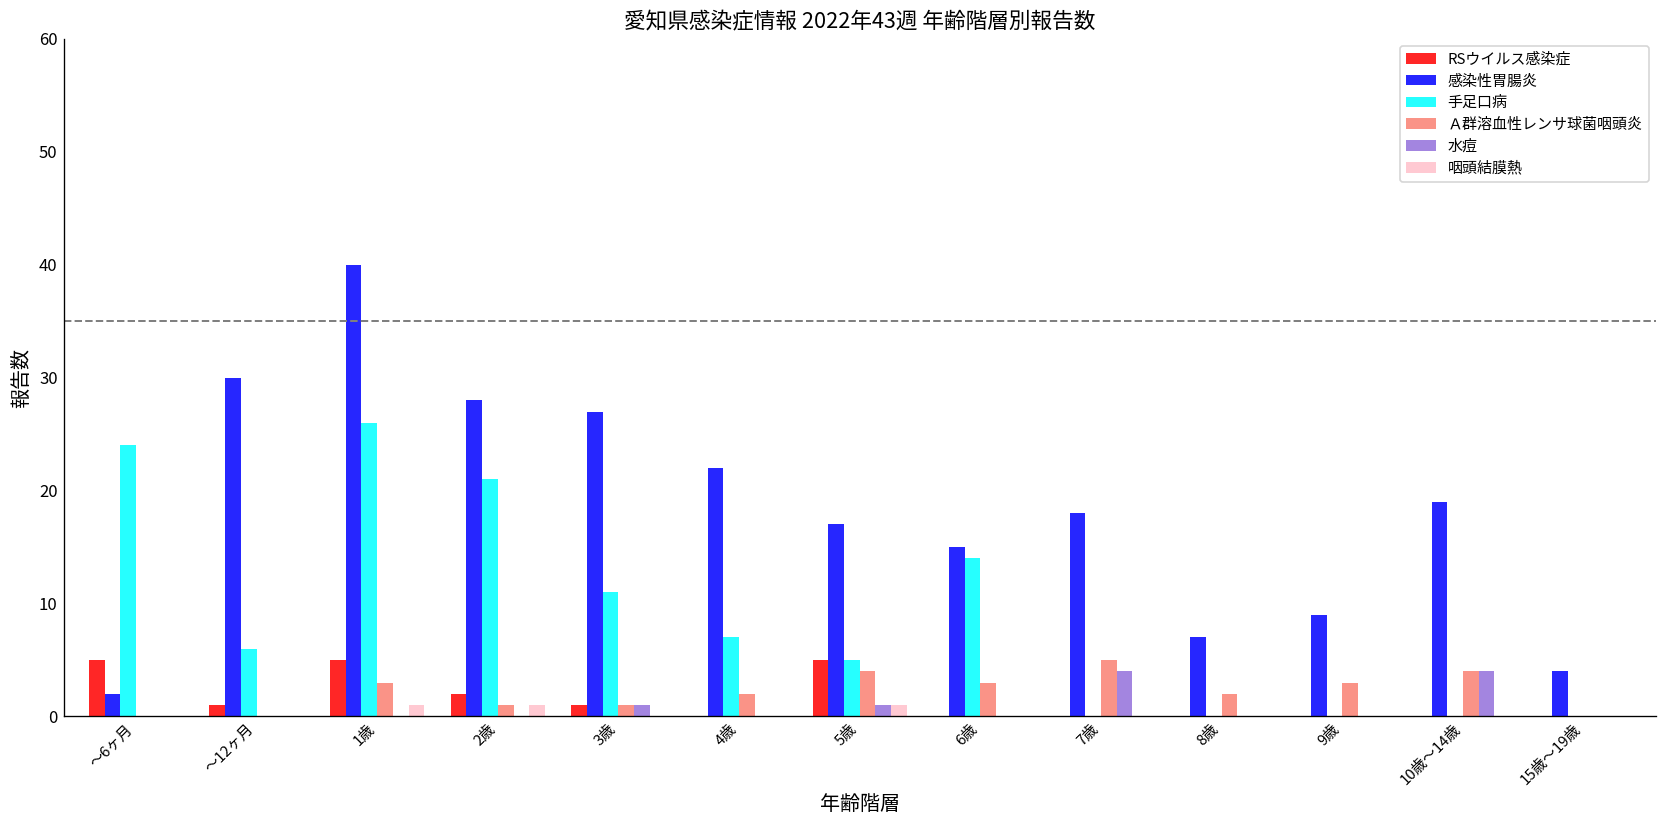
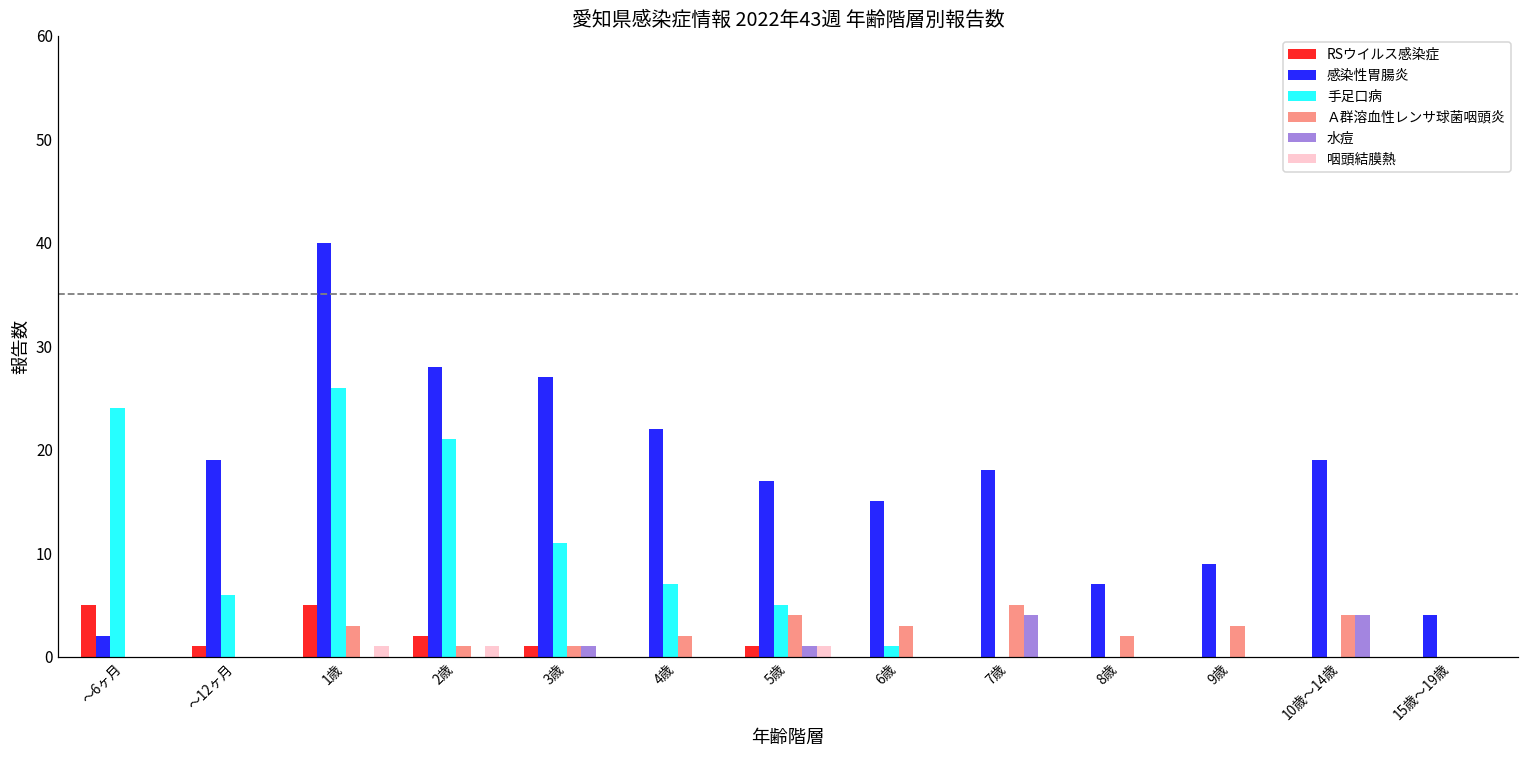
感染性胃腸炎, ～12ヶ月: 30 -> 19
RSウイルス感染症, 5歳: 5 -> 1
手足口病, 6歳: 14 -> 1
